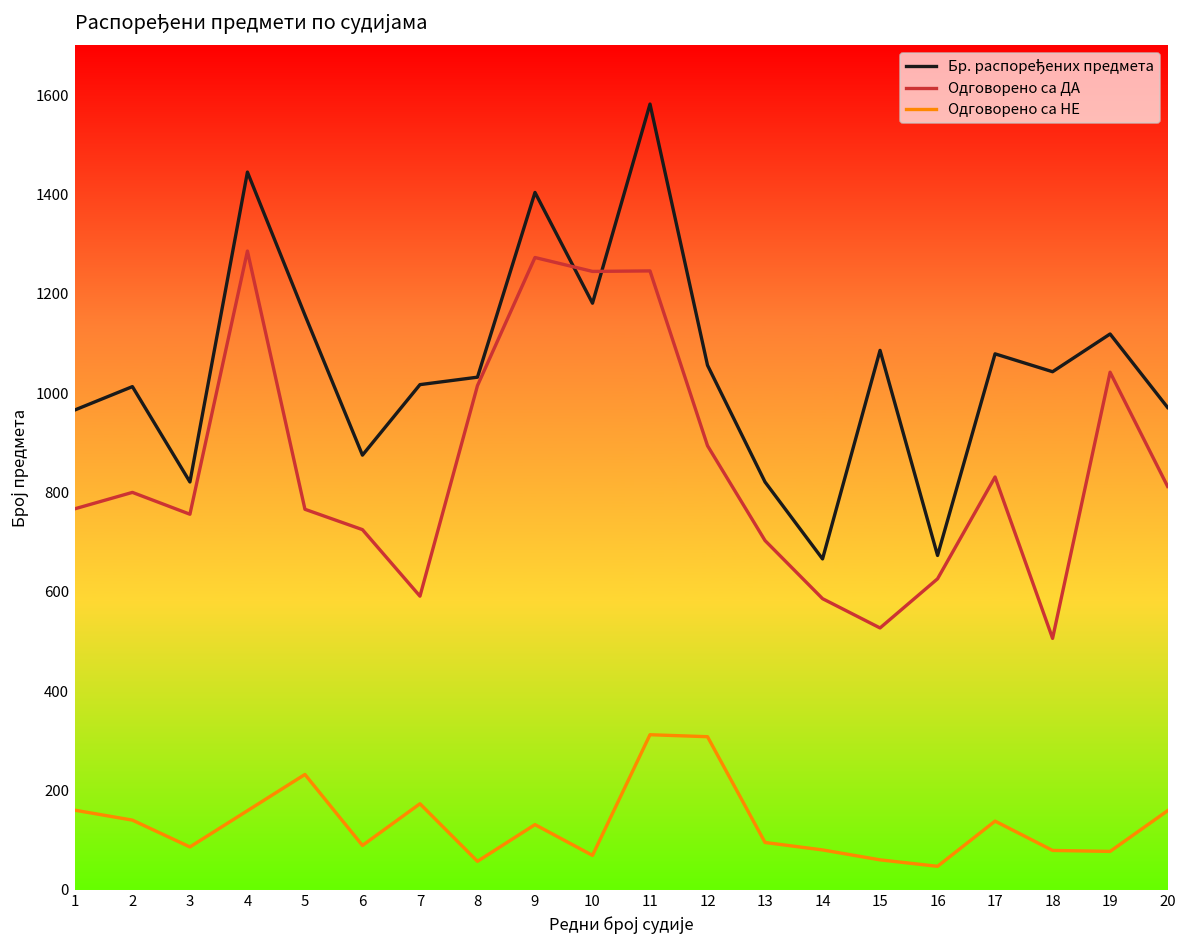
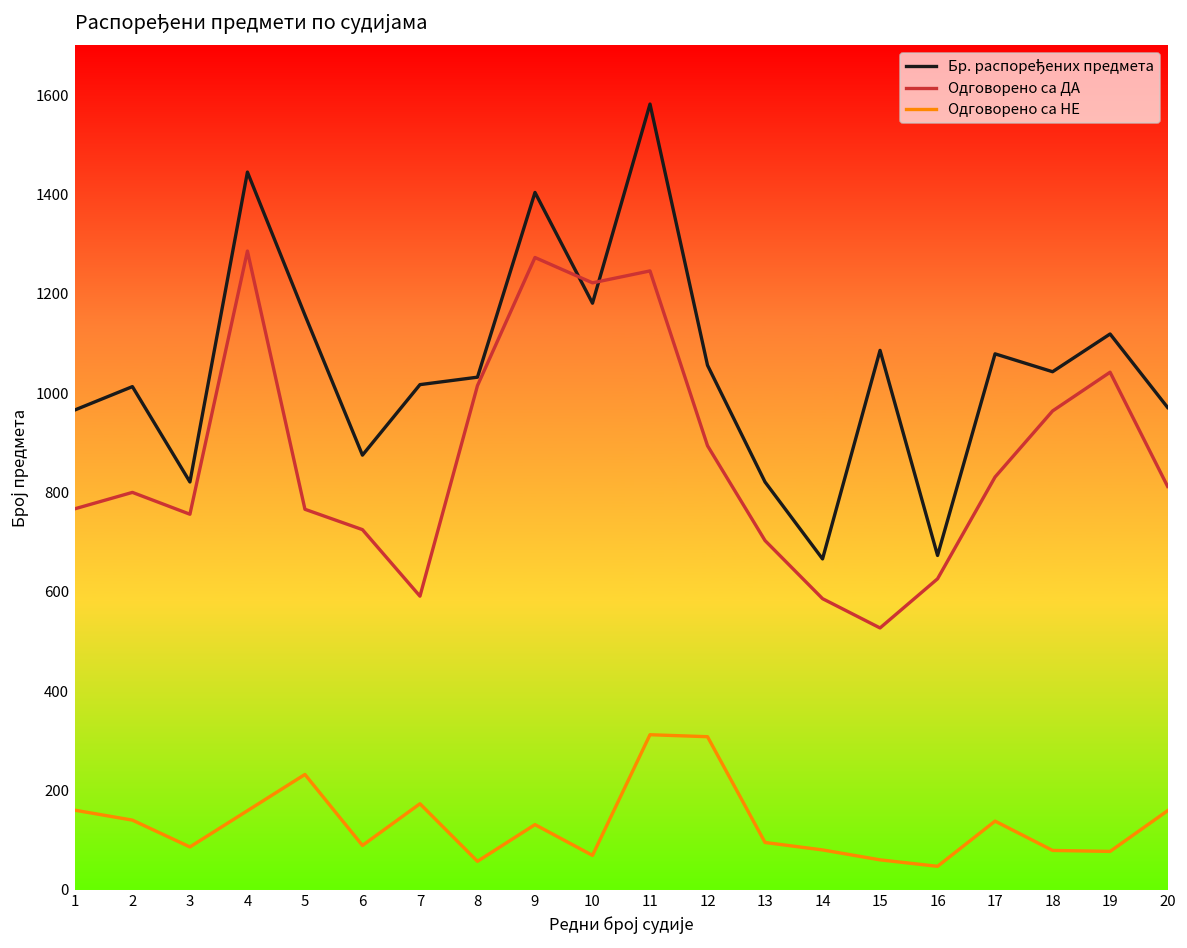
Одговорено са ДА, 10: 1250 -> 1220
Одговорено са ДА, 18: 510 -> 960
